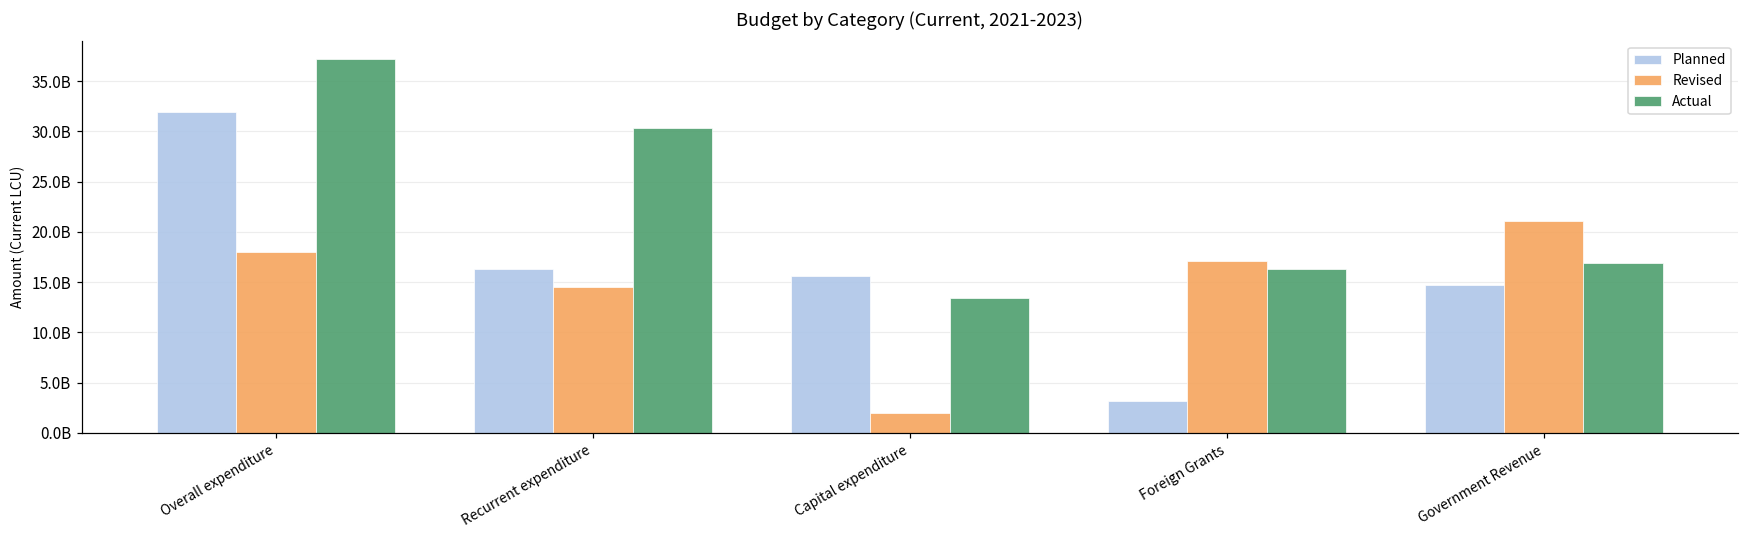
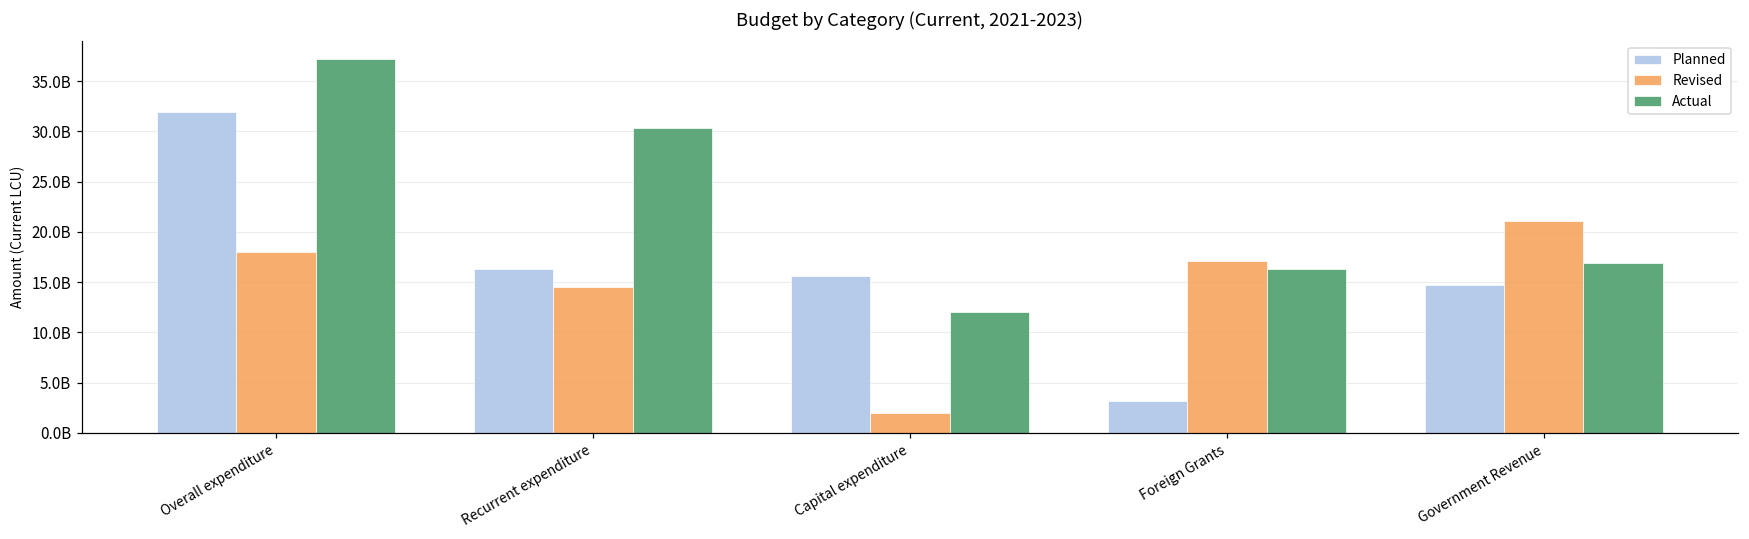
Actual, Capital expenditure: 13000000000 -> 12000000000
